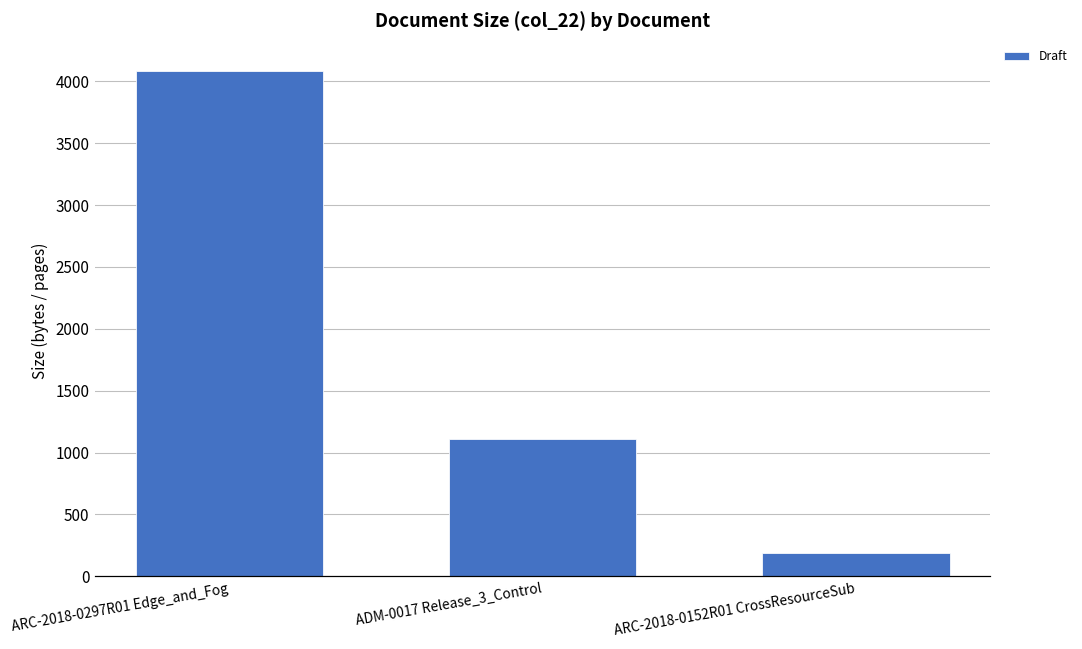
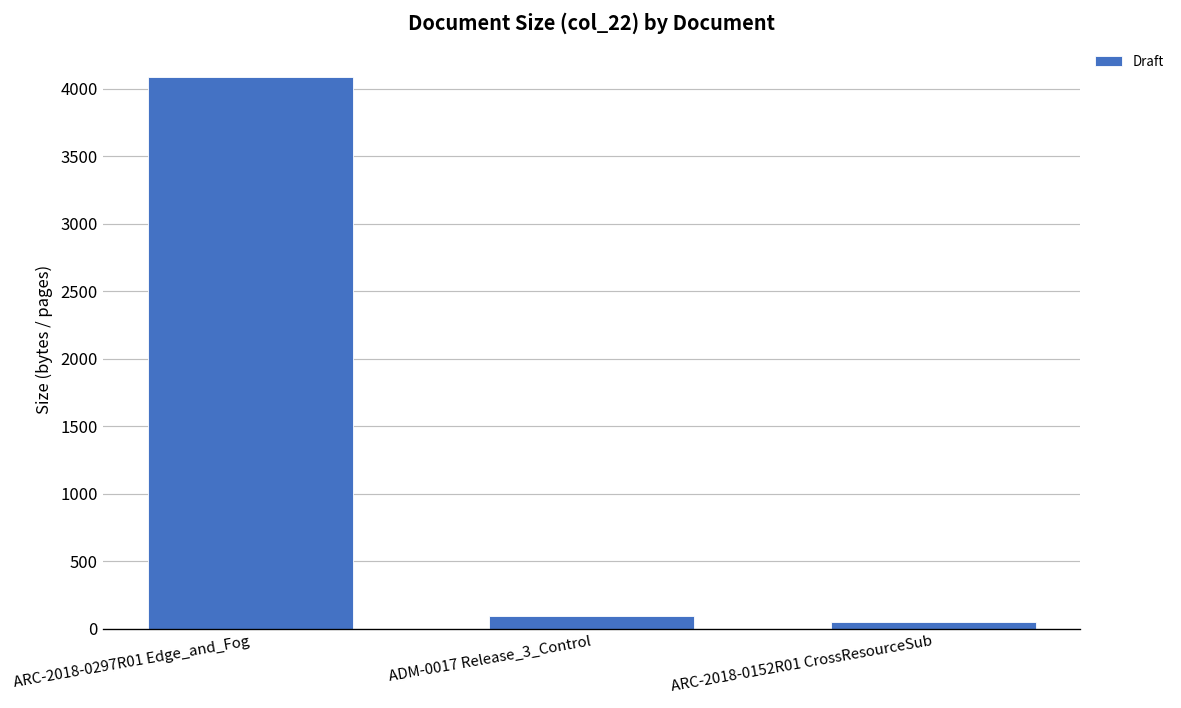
ADM-0017 Release_3_Control: 1110 -> 100
ARC-2018-0152R01 CrossResourceSub: 190 -> 50
